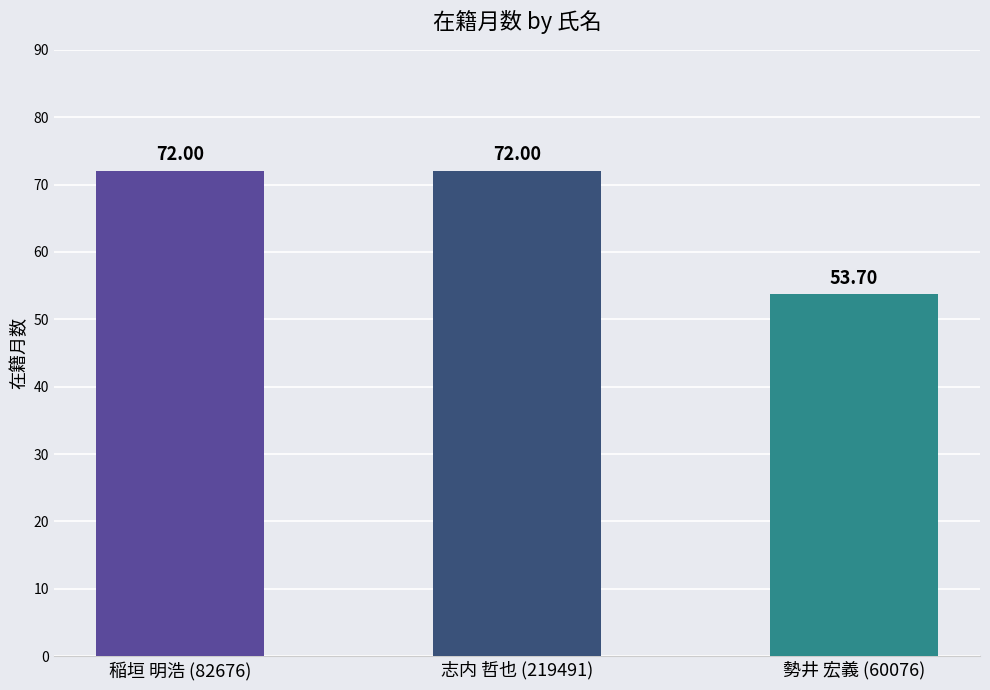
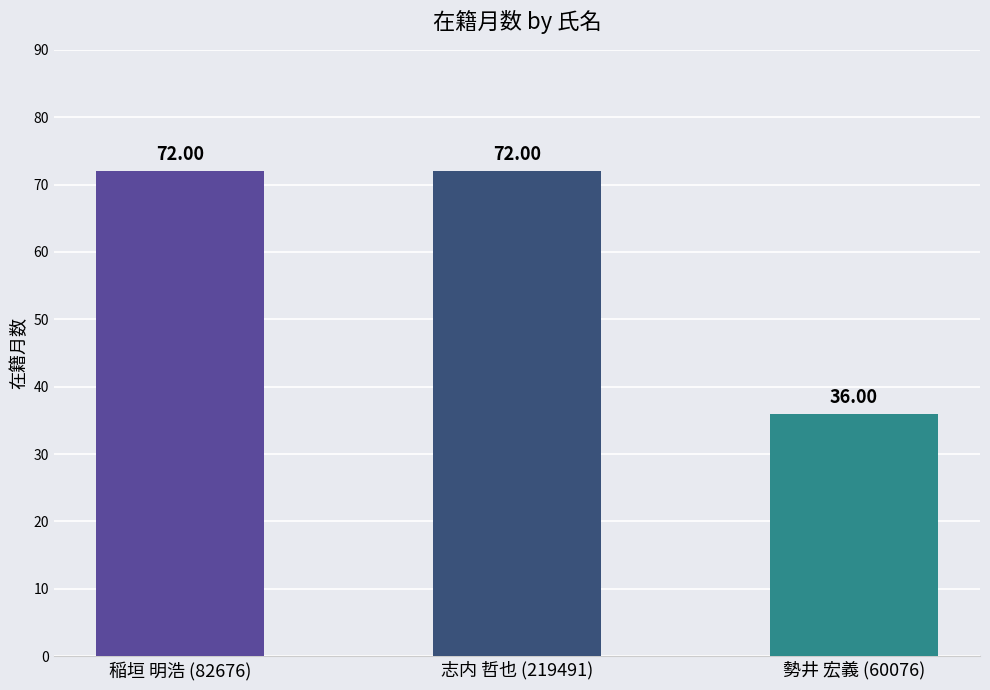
勢井 宏義 (60076): 53.70 -> 36.00
